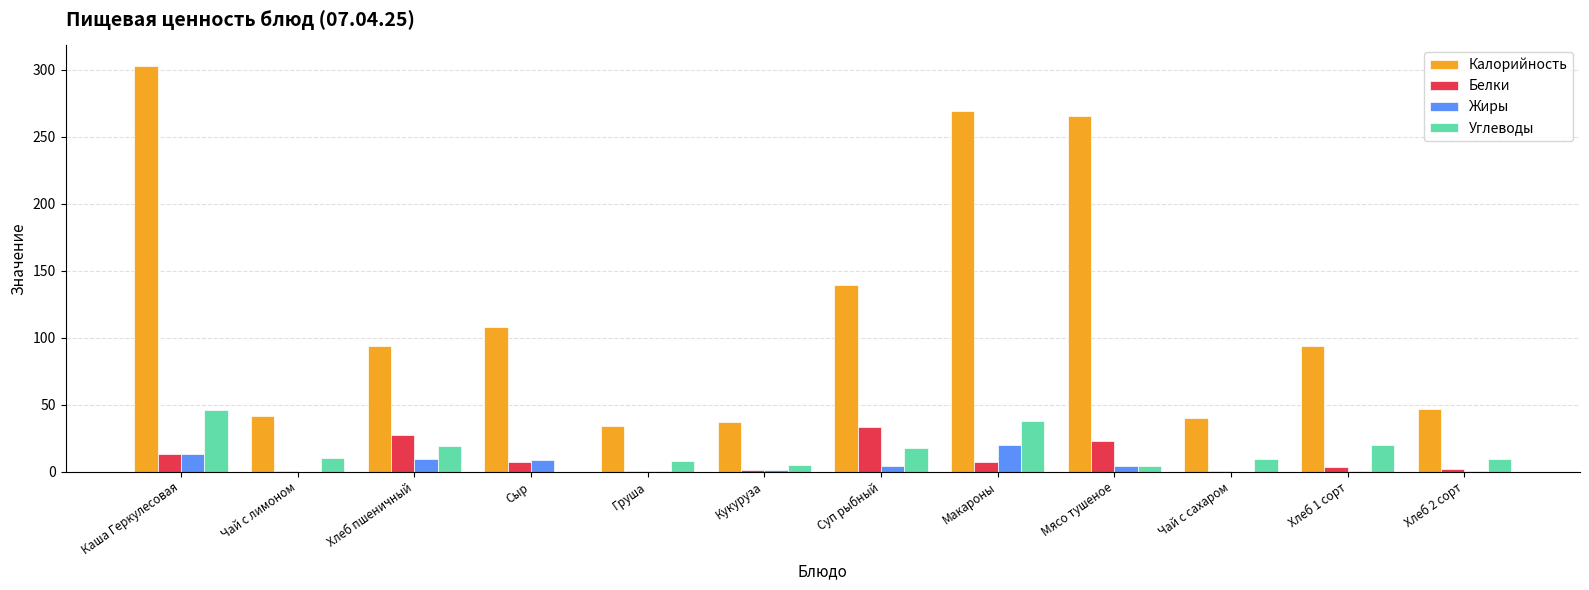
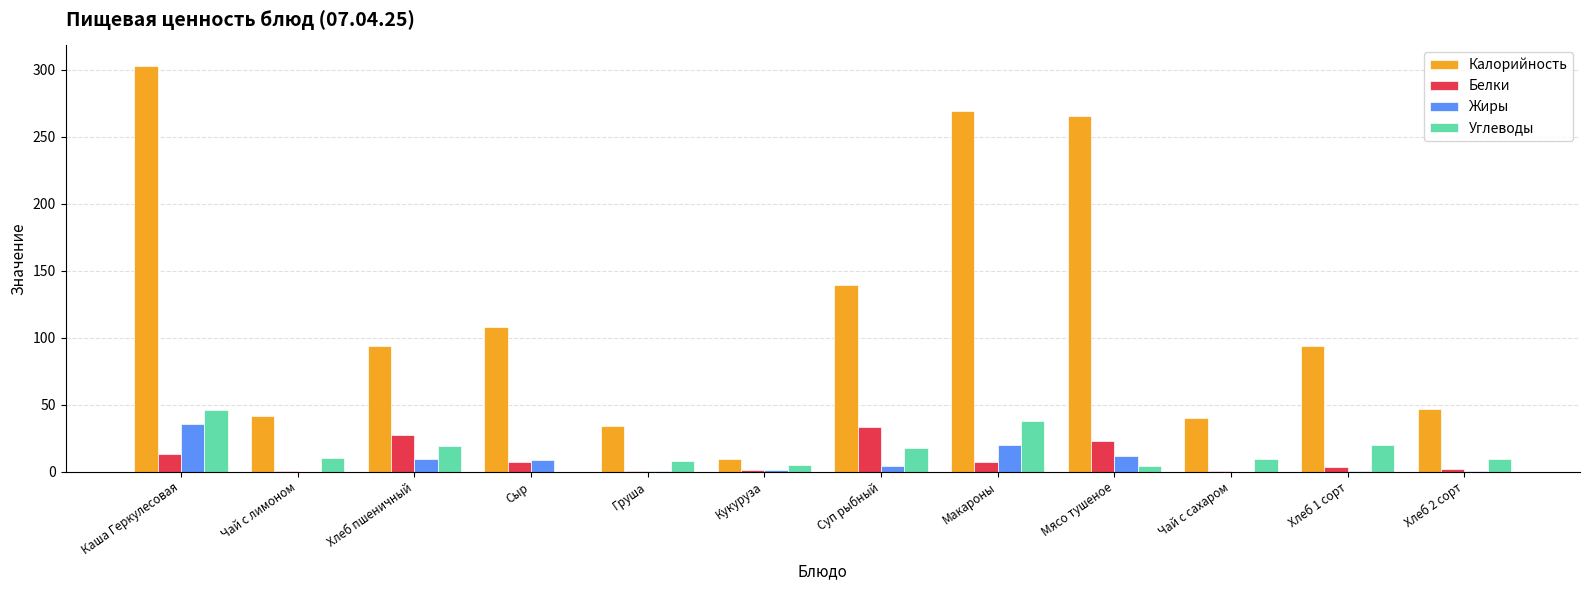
Жиры, Каша Геркулесовая: 13 -> 36
Калорийность, Кукуруза: 37 -> 9
Жиры, Мясо тушеное: 4 -> 12
